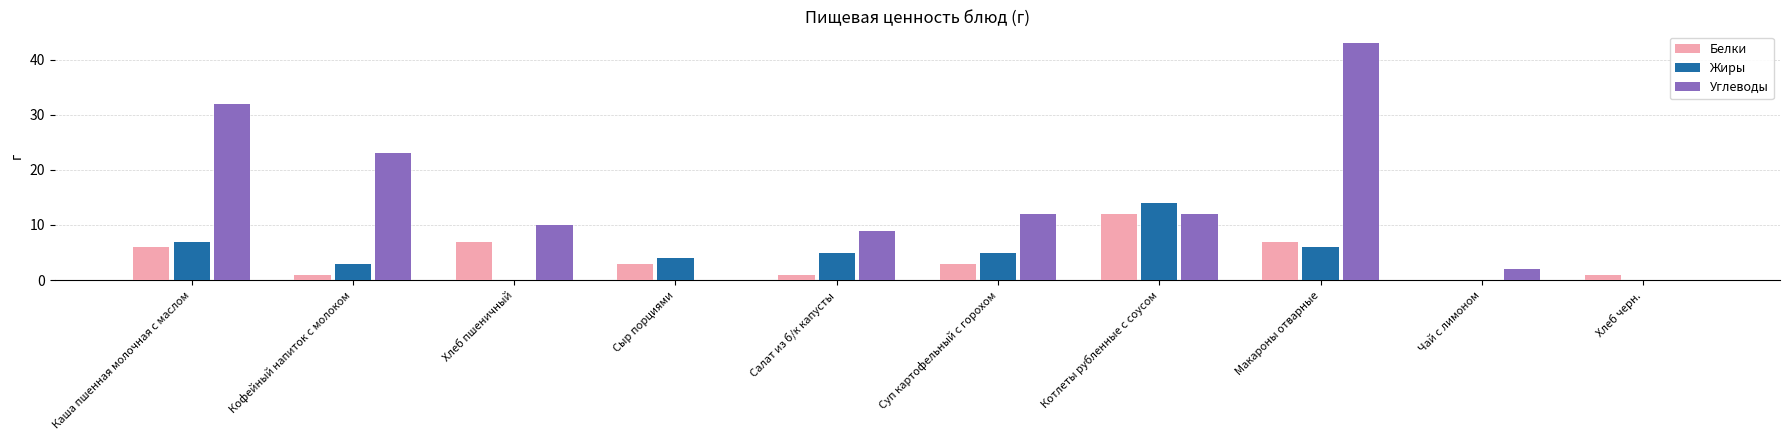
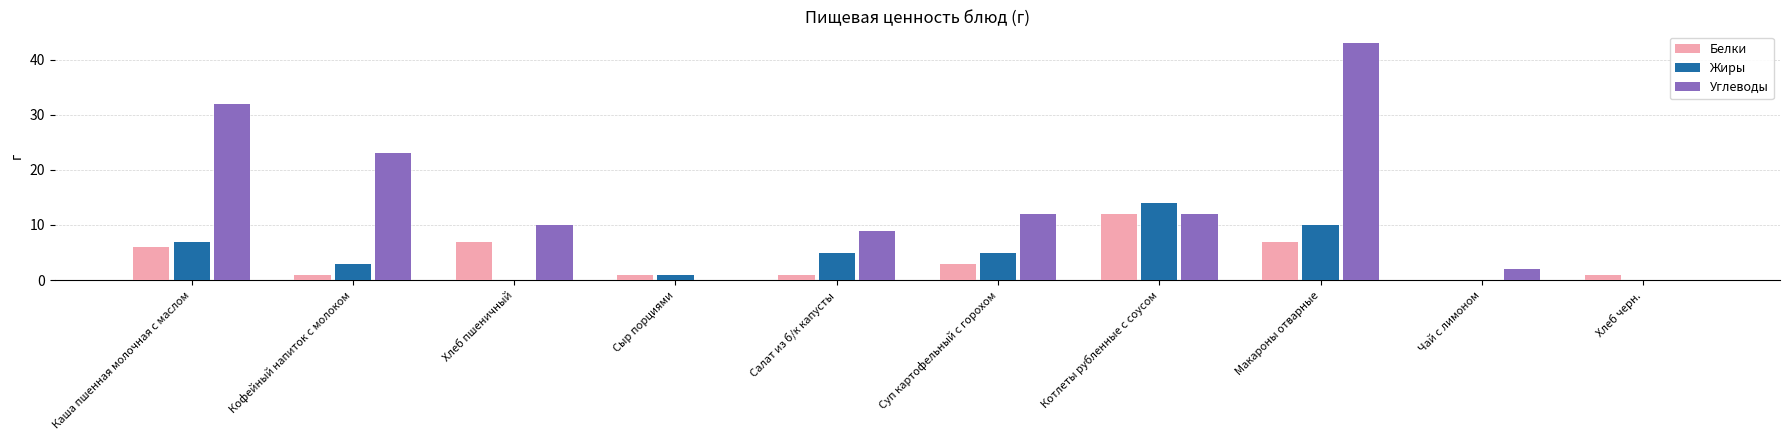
Белки, Сыр порциями: 3 -> 1
Жиры, Сыр порциями: 4 -> 1
Жиры, Макароны отварные: 6 -> 10
